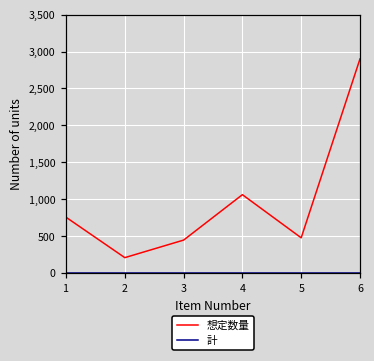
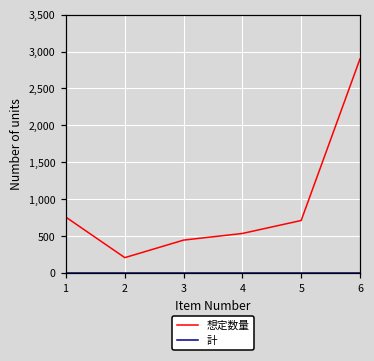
想定数量, 4: 1,100 -> 500
想定数量, 5: 500 -> 700
